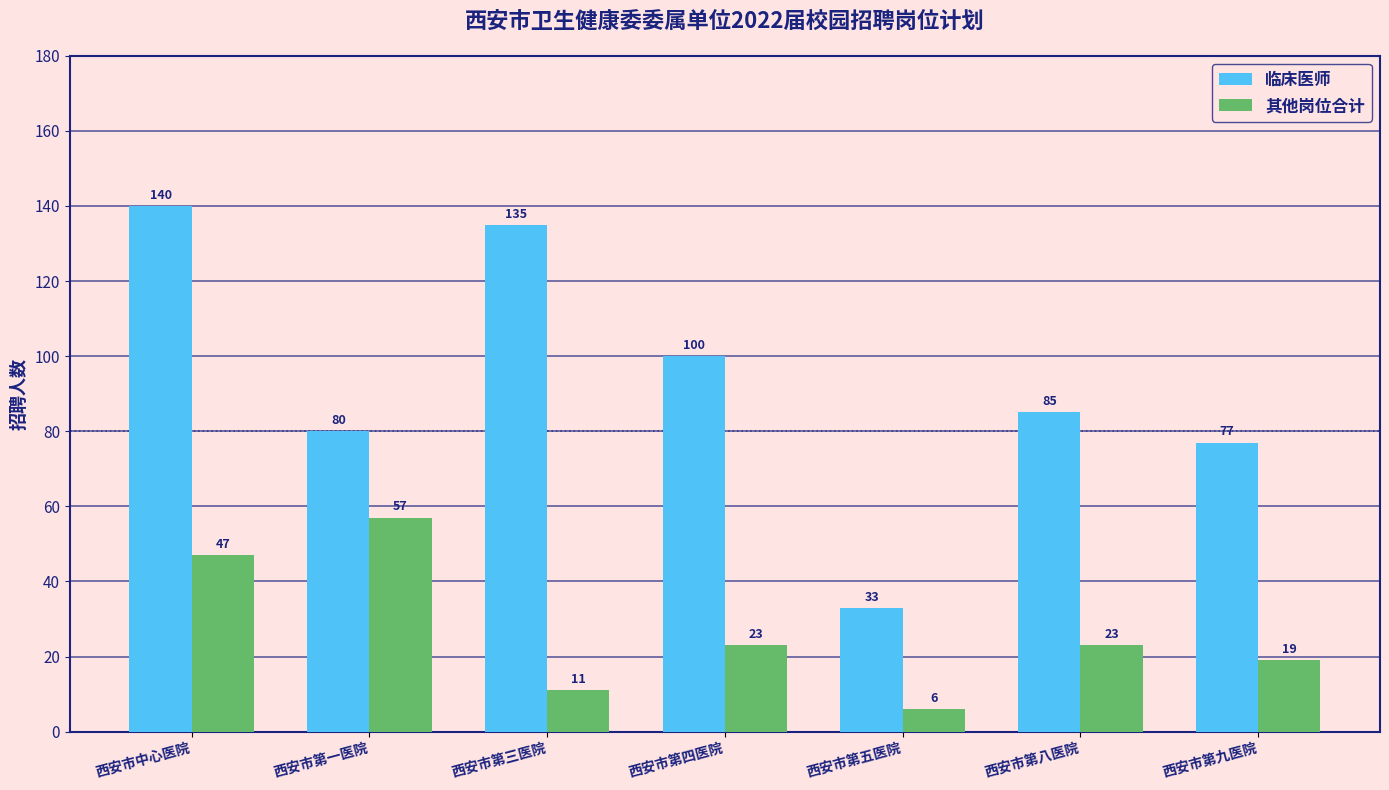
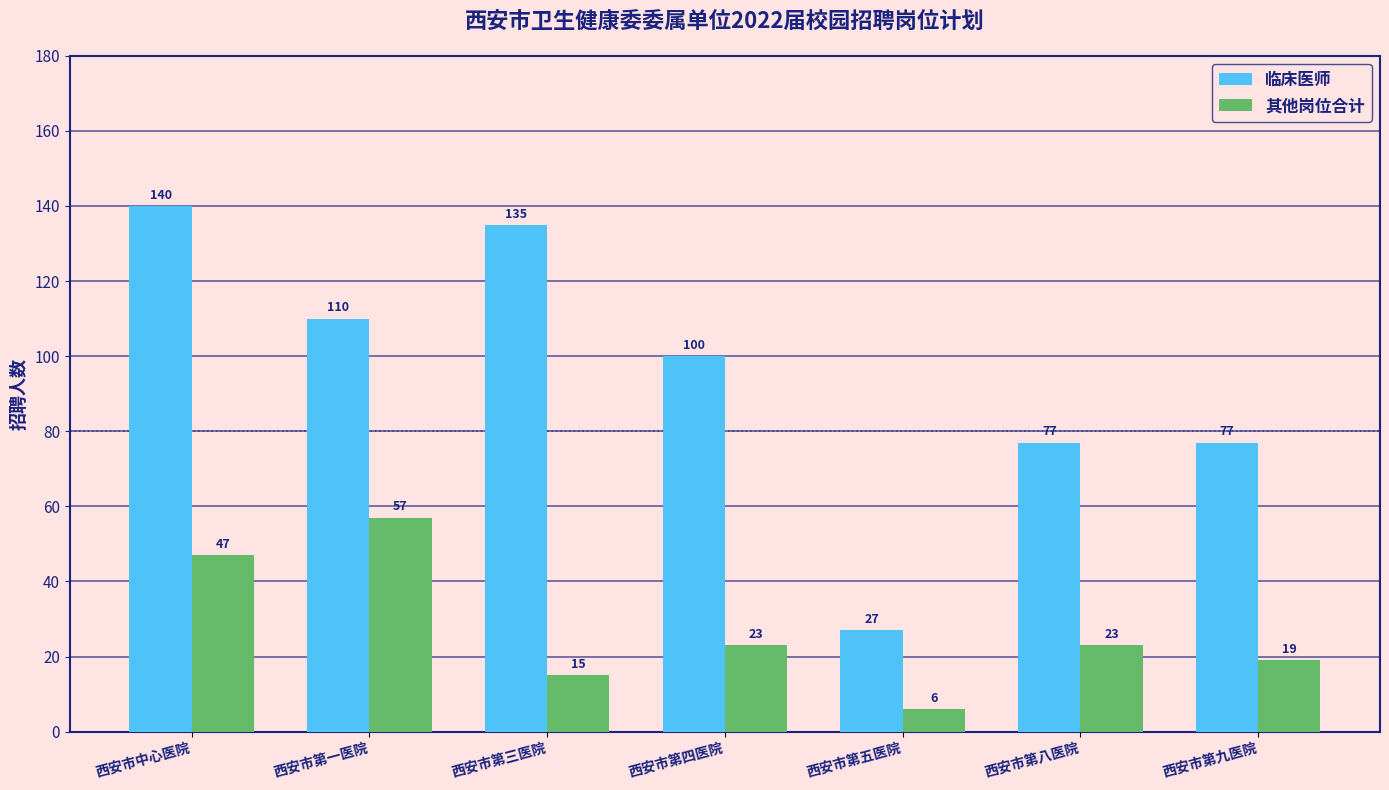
临床医师, 西安市第一医院: 80 -> 110
其他岗位合计, 西安市第三医院: 11 -> 15
临床医师, 西安市第五医院: 33 -> 27
临床医师, 西安市第八医院: 85 -> 77
